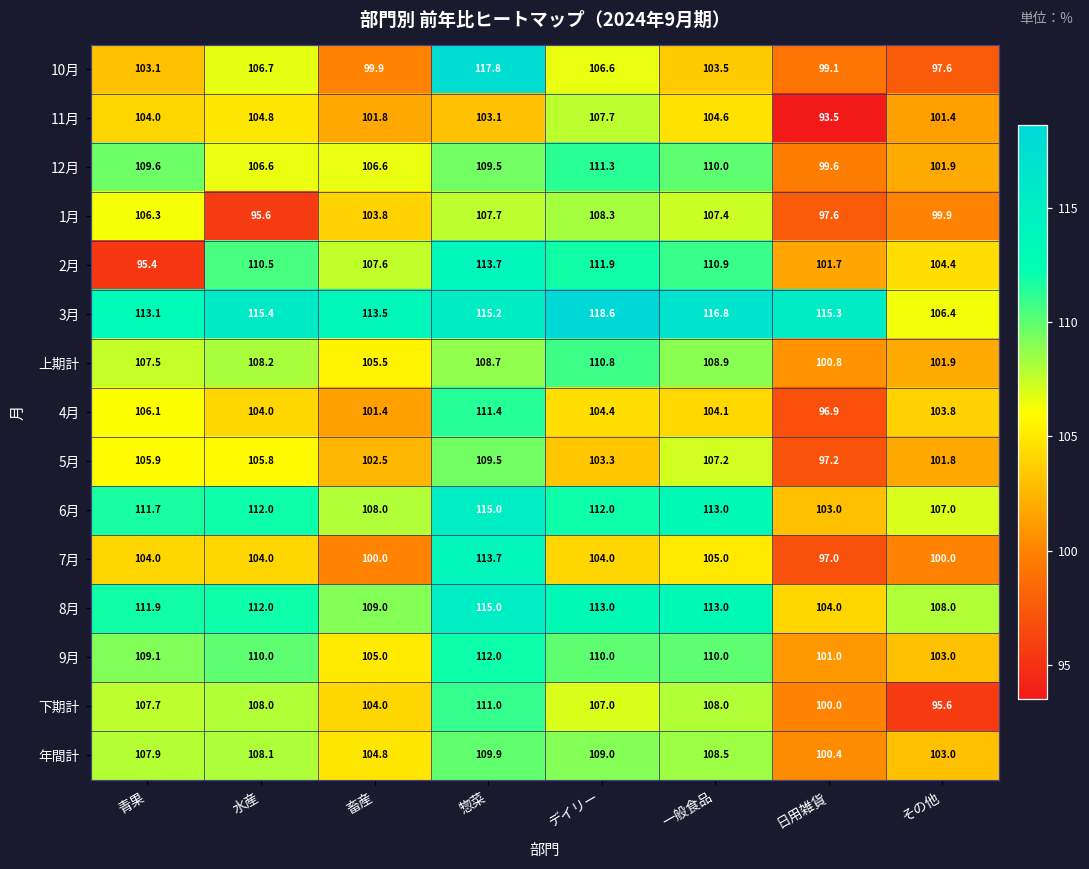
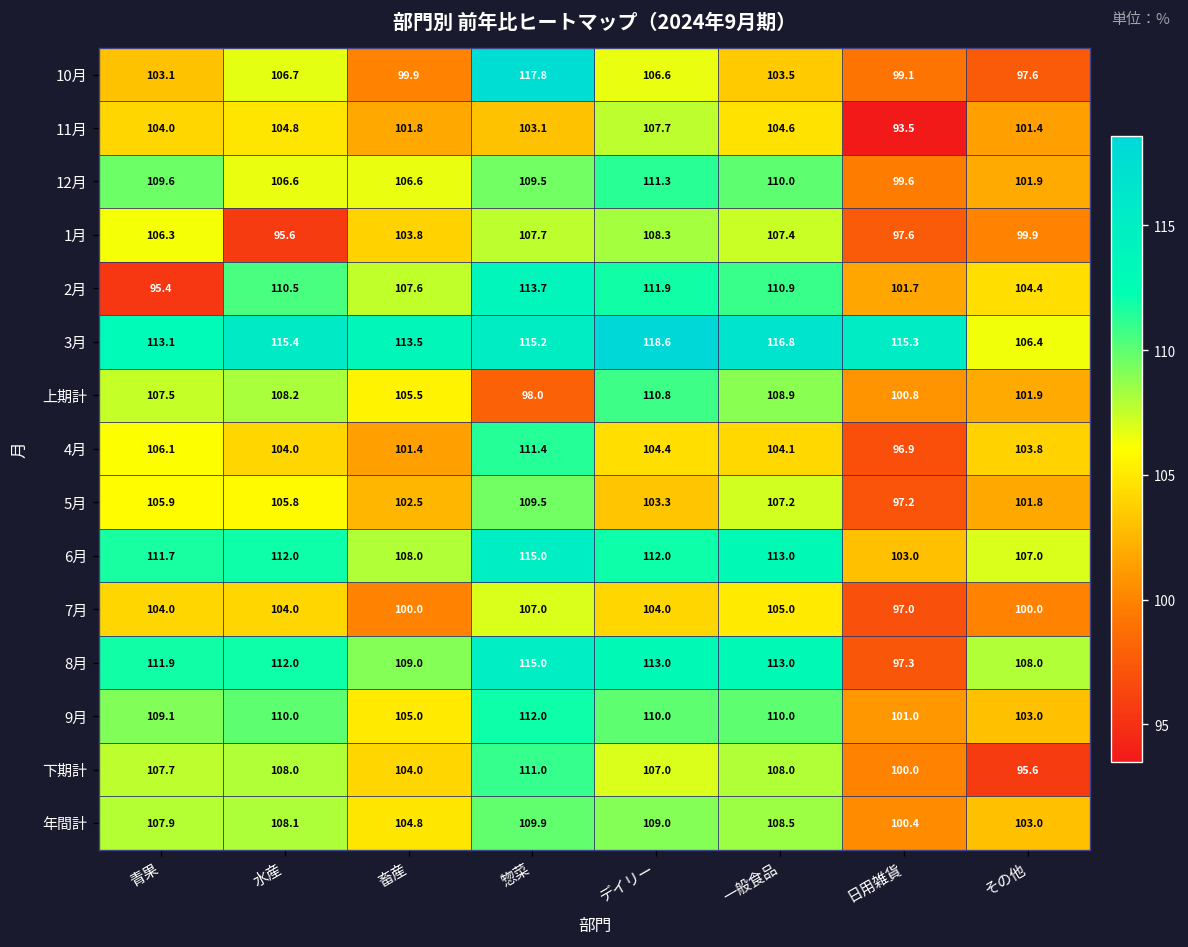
上期計, 惣菜: 108.7 -> 98.0
7月, 惣菜: 113.7 -> 107.0
8月, 日用雑貨: 104.0 -> 97.3
